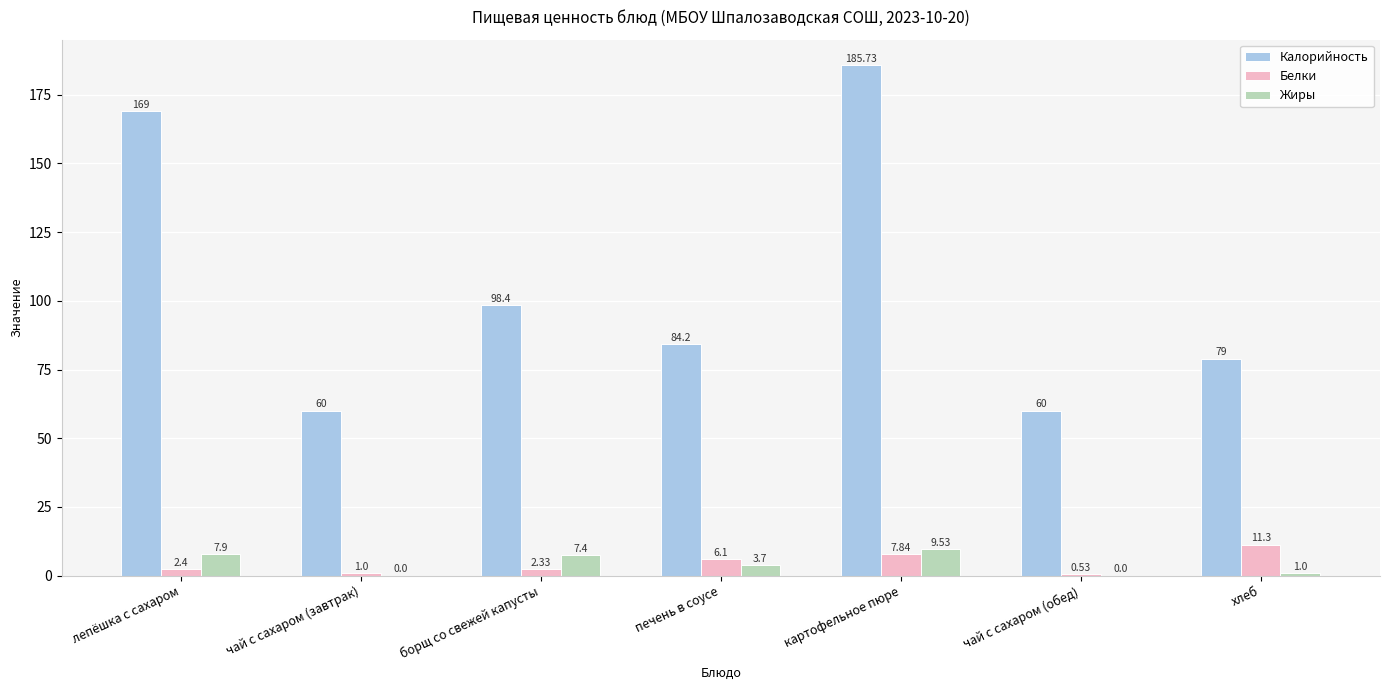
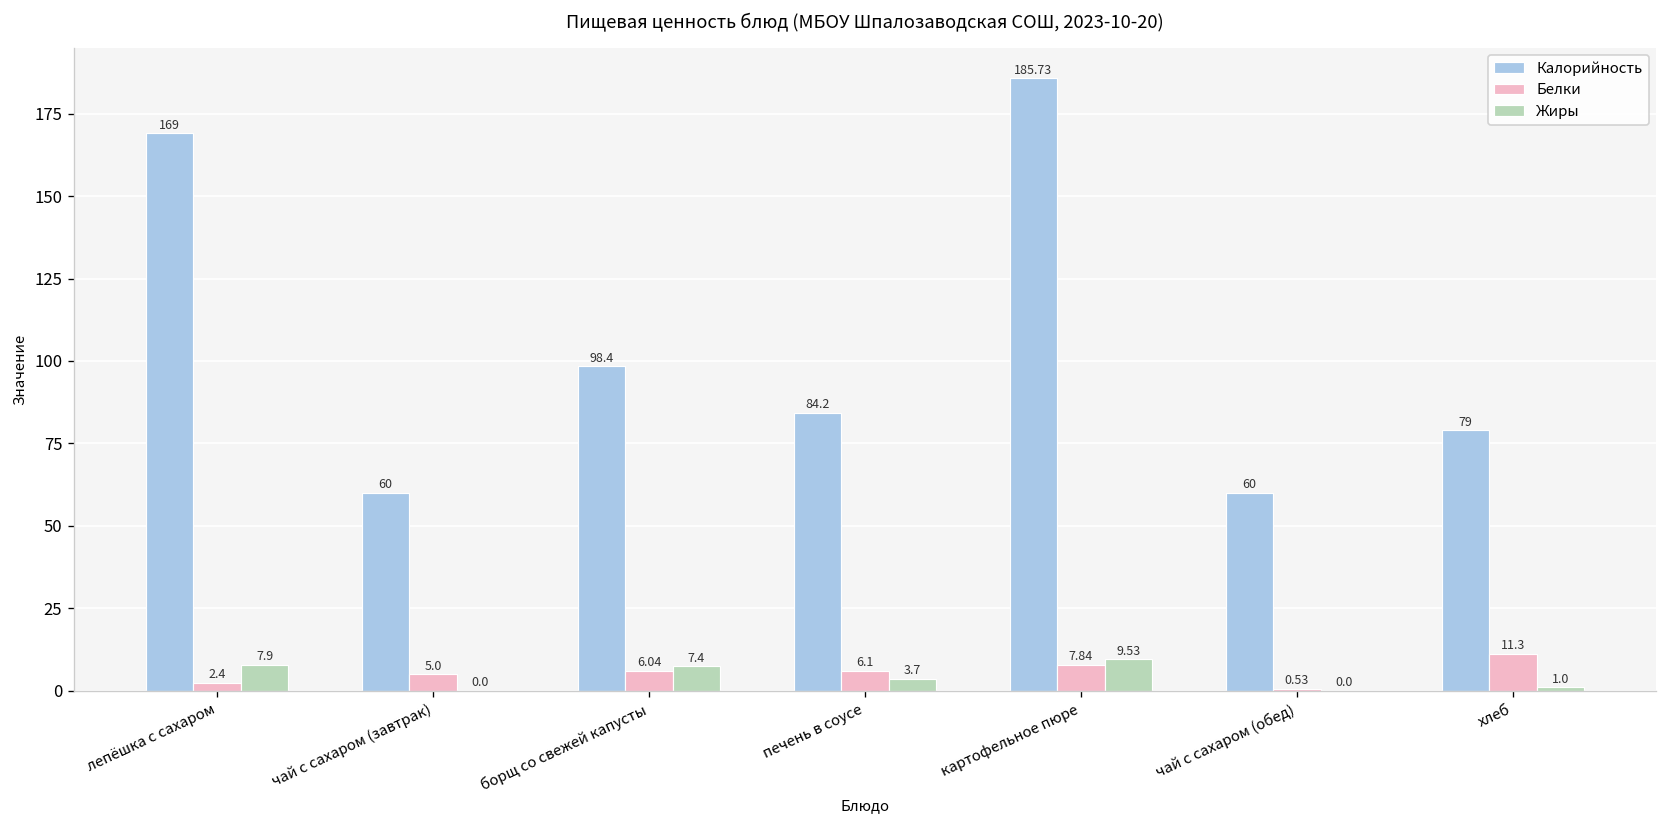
Белки, чай с сахаром (завтрак): 1.0 -> 5.0
Белки, борщ со свежей капусты: 2.33 -> 6.04
